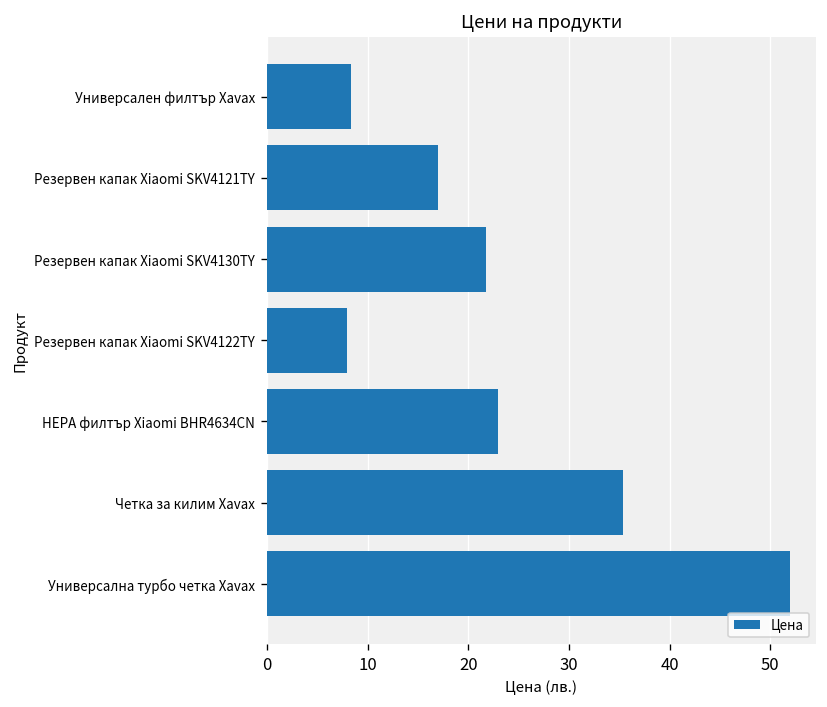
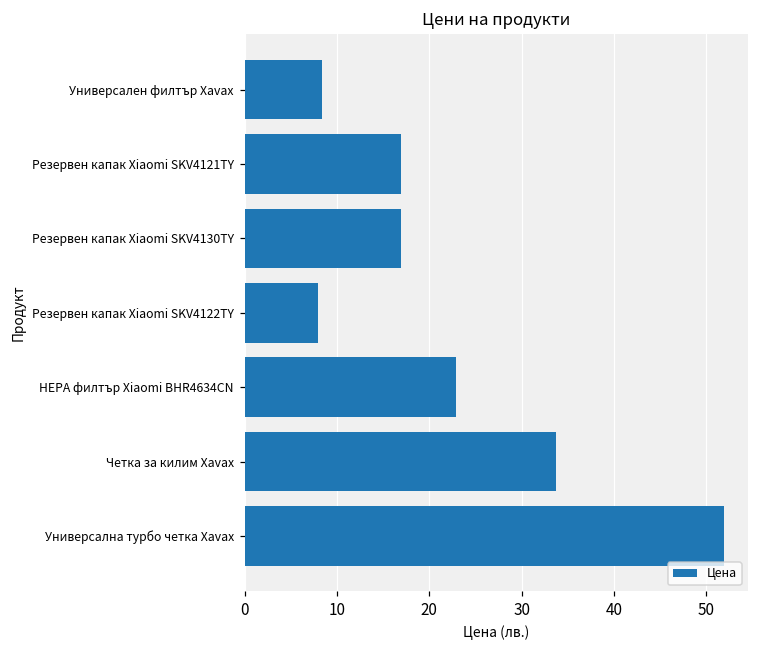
Резервен капак Xiaomi SKV4130TY: 22 -> 17
Четка за килим Xavax: 35 -> 34
